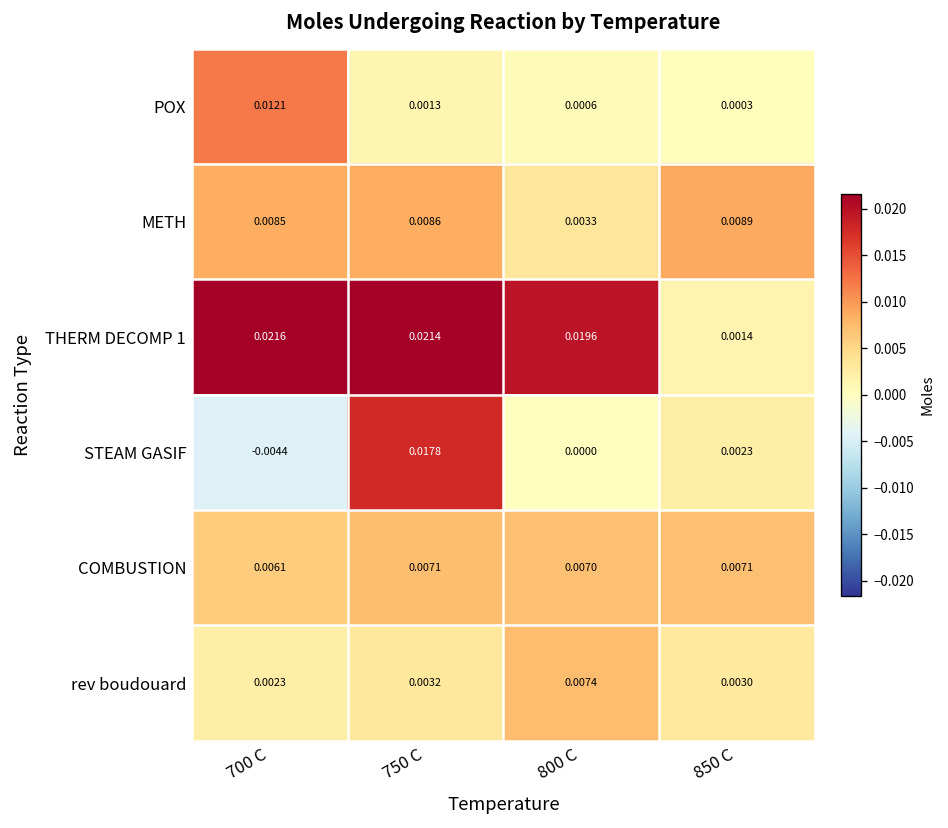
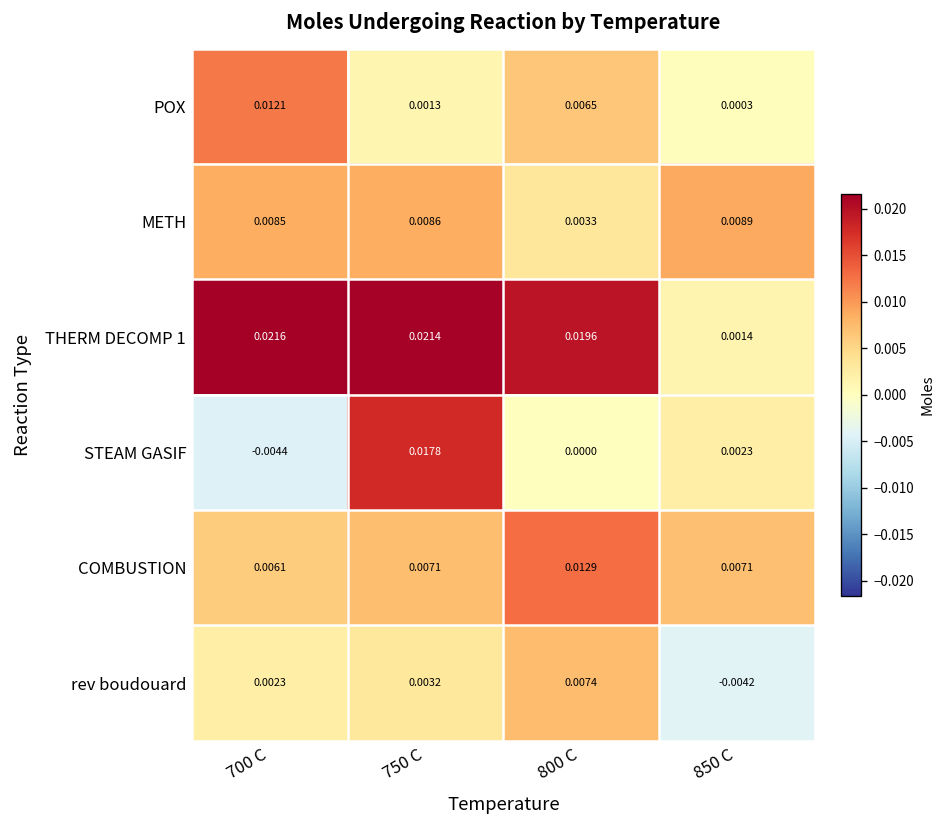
POX, 800 C: 0.0006 -> 0.0065
COMBUSTION, 800 C: 0.0070 -> 0.0129
rev boudouard, 850 C: 0.0030 -> -0.0042
